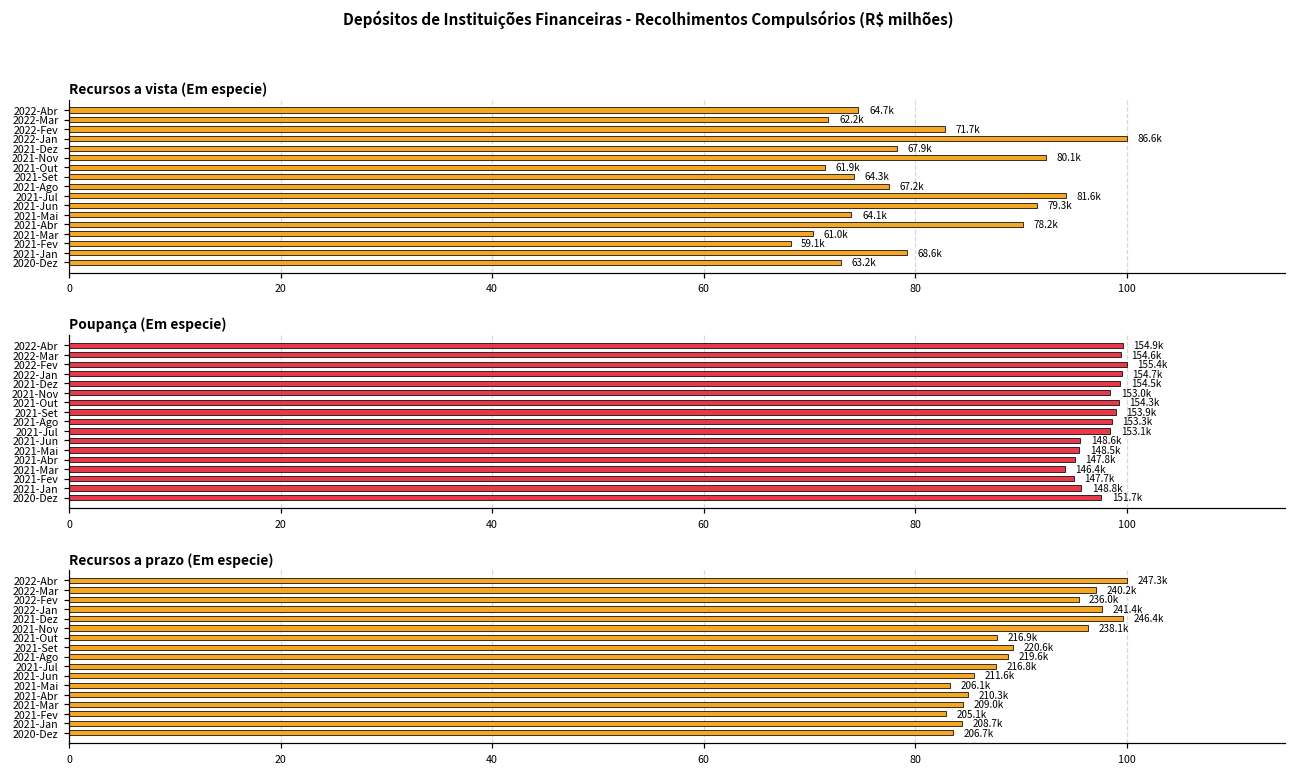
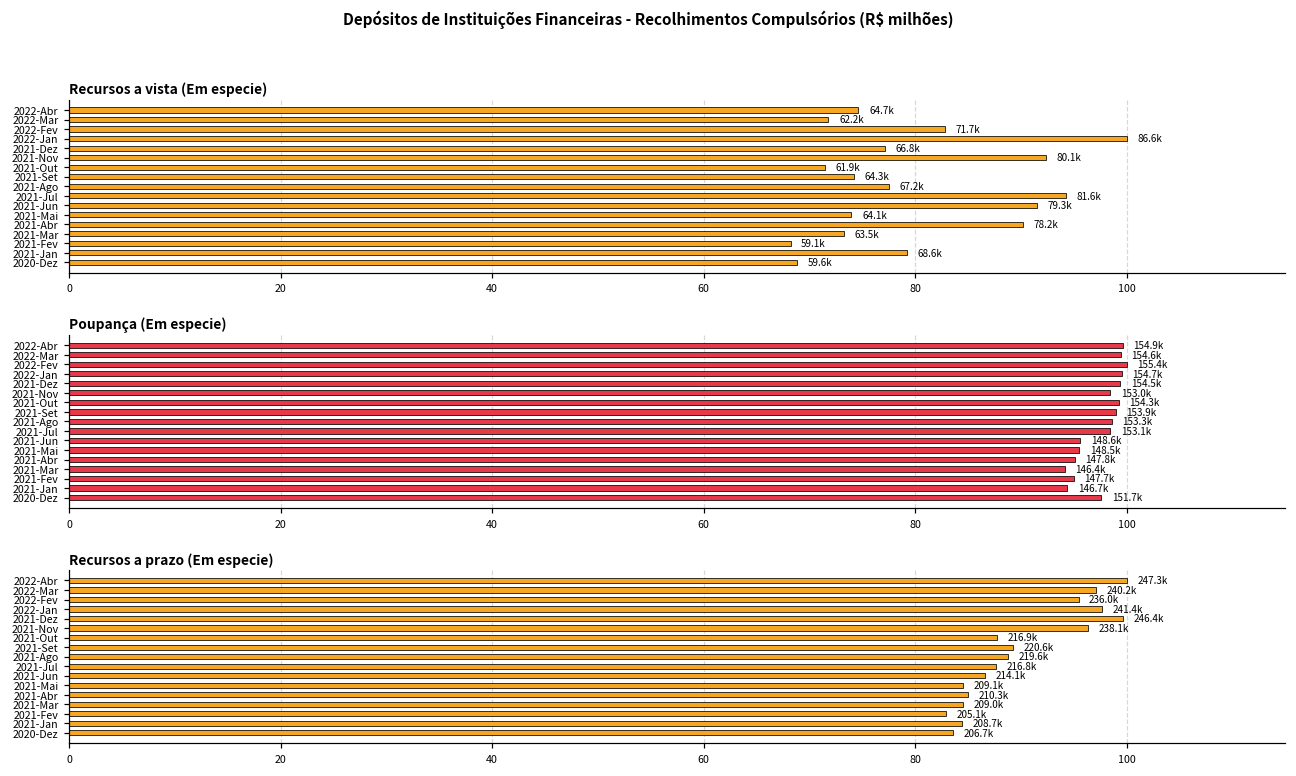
Recursos a vista (Em especie), 2021-Dez: 67.9k -> 66.8k
Recursos a vista (Em especie), 2021-Mar: 61.0k -> 63.5k
Recursos a vista (Em especie), 2020-Dez: 63.2k -> 59.6k
Poupança (Em especie), 2021-Jan: 148.8k -> 146.7k
Recursos a prazo (Em especie), 2021-Jun: 211.6k -> 214.1k
Recursos a prazo (Em especie), 2021-Mai: 206.1k -> 209.1k
